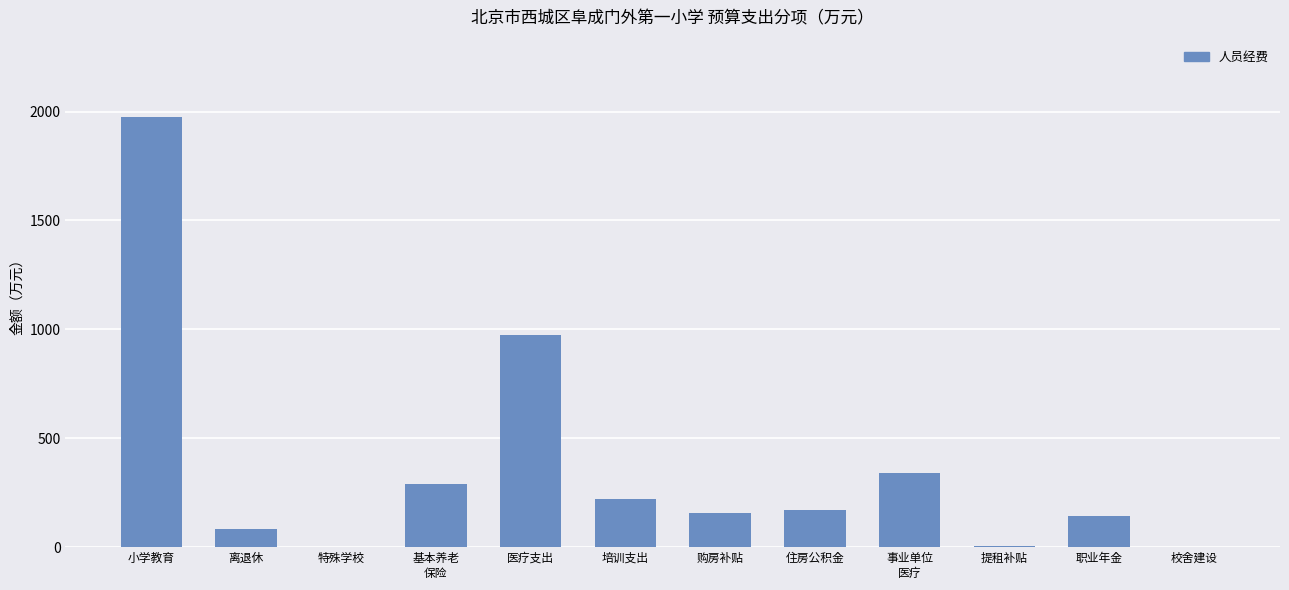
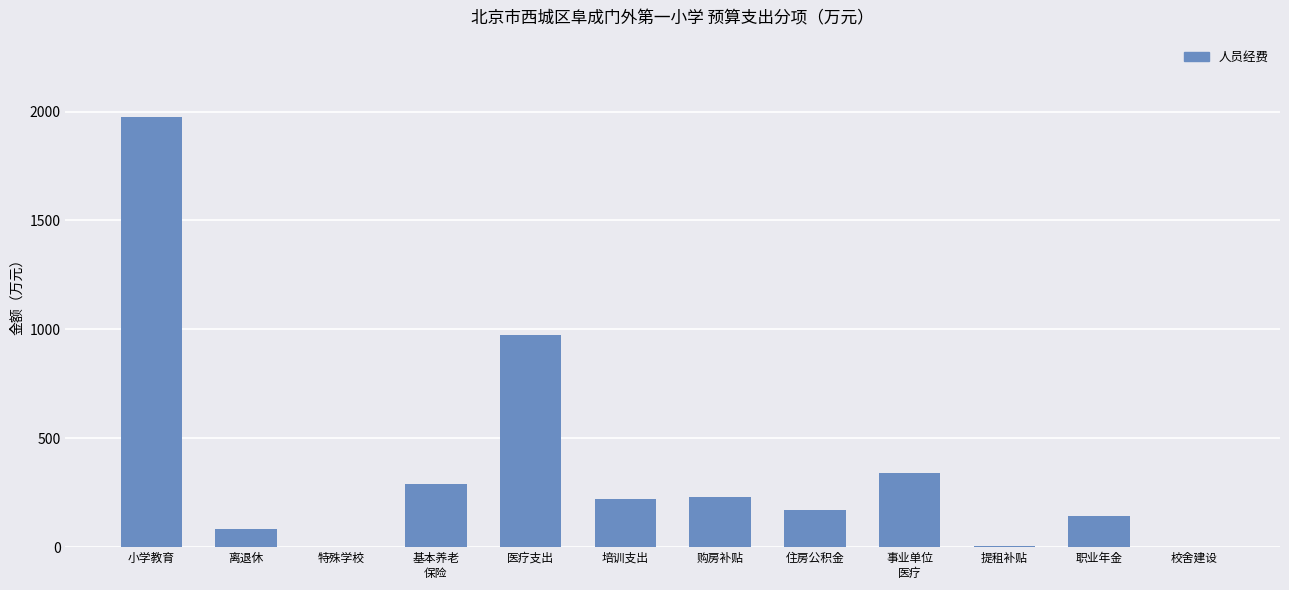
购房补贴: 160 -> 230
